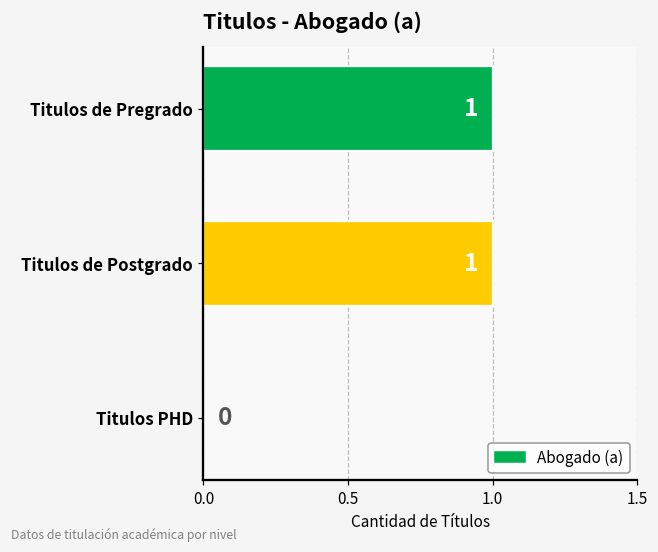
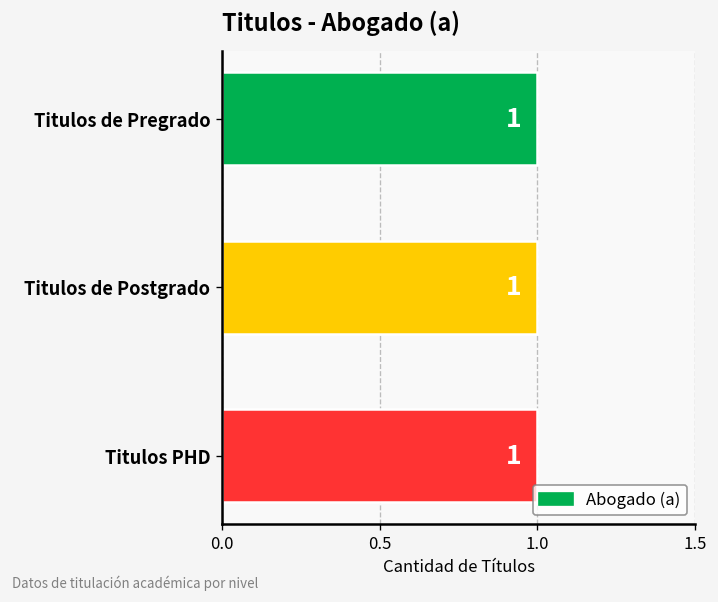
Titulos PHD: 0 -> 1
